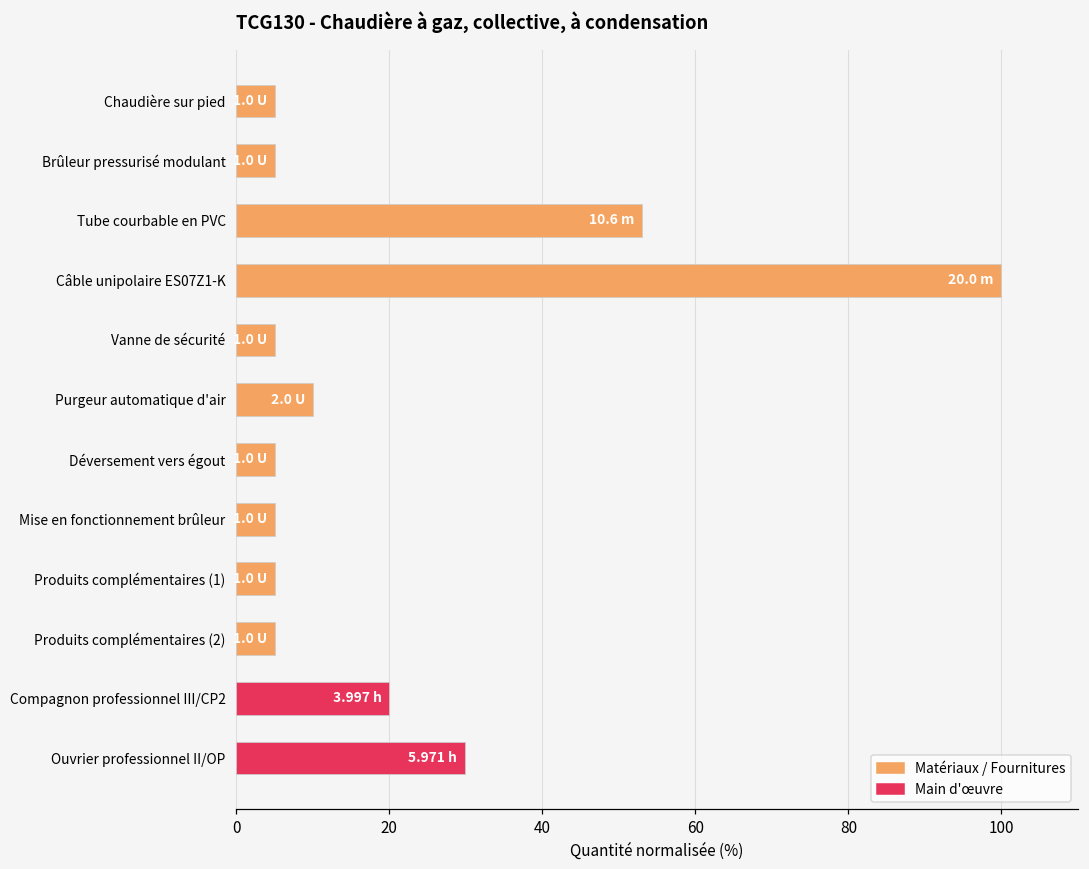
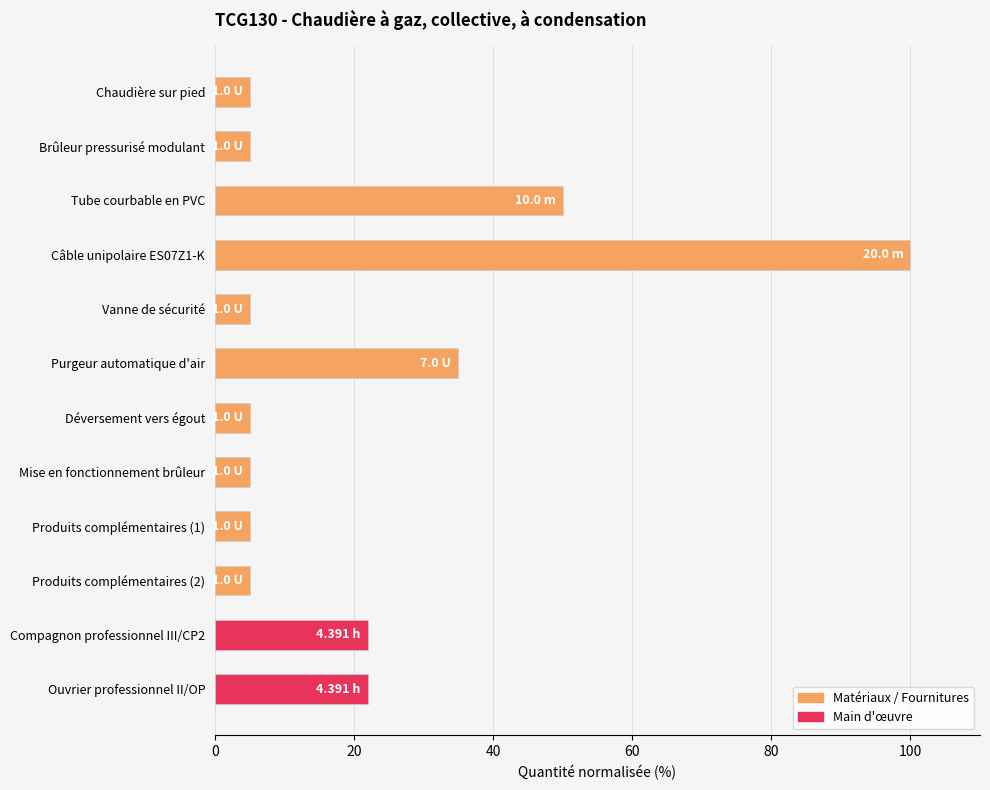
Tube courbable en PVC: 10.6 -> 10.0
Purgeur automatique d'air: 2.0 -> 7.0
Compagnon professionnel III/CP2: 3.997 -> 4.391
Ouvrier professionnel II/OP: 5.971 -> 4.391
